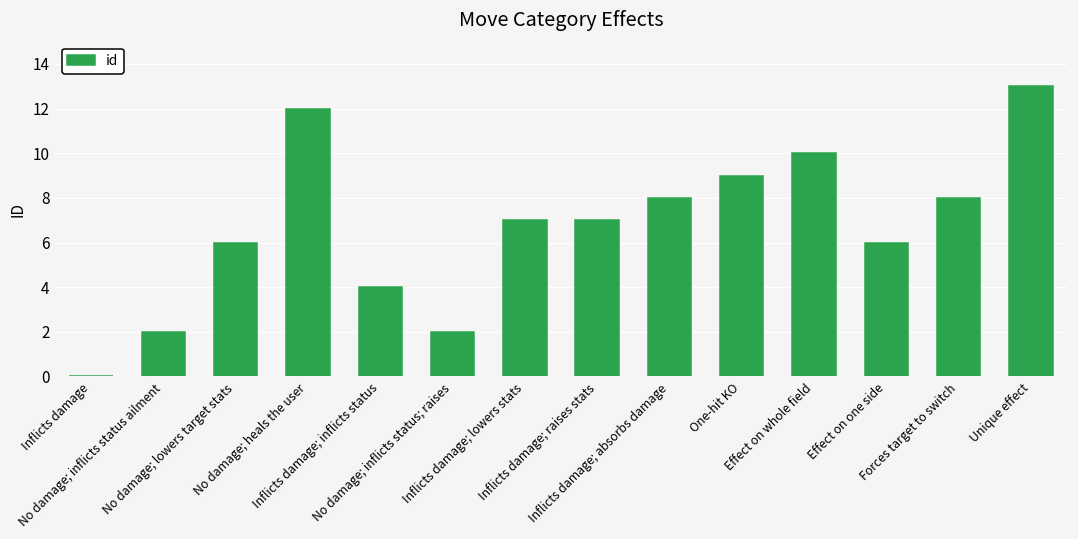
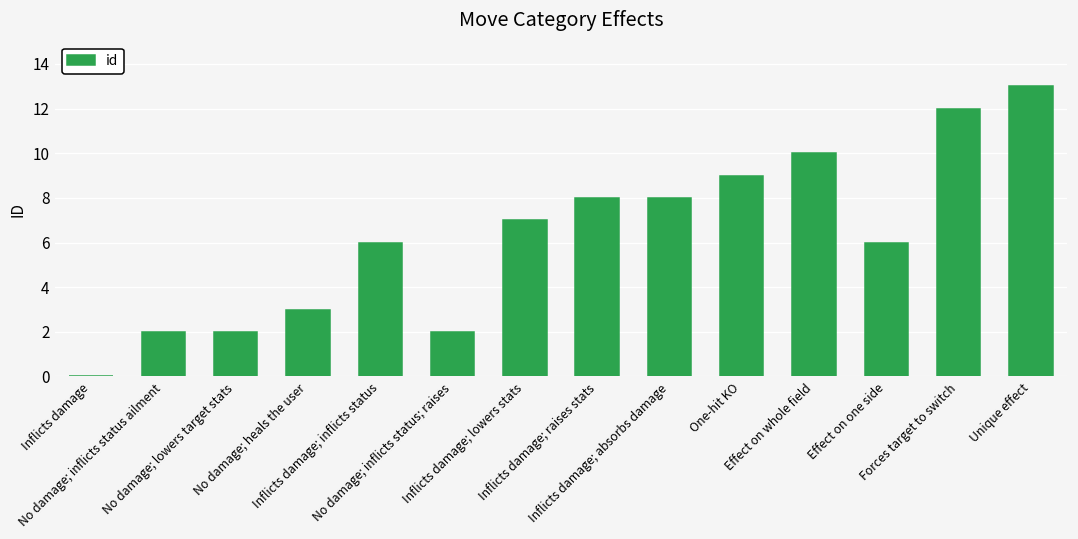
No damage; lowers target stats: 6 -> 2
No damage; heals the user: 12 -> 3
Inflicts damage; inflicts status: 4 -> 6
Inflicts damage; raises stats: 7 -> 8
Forces target to switch: 8 -> 12
